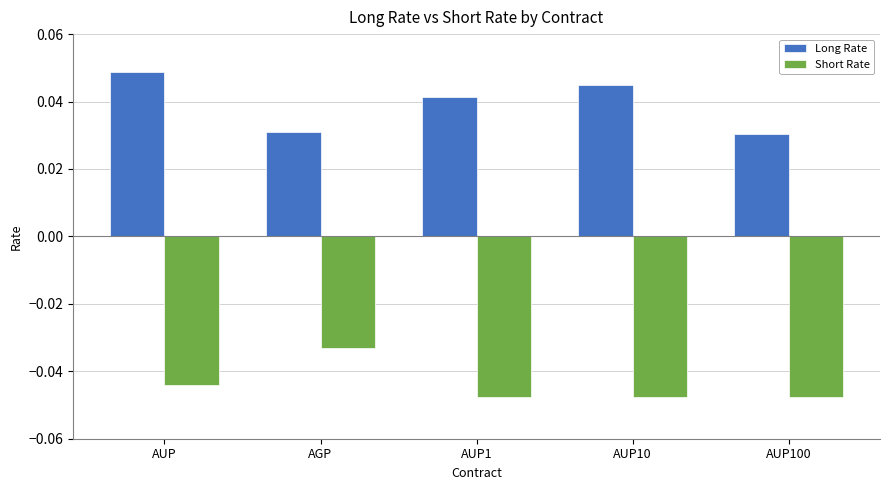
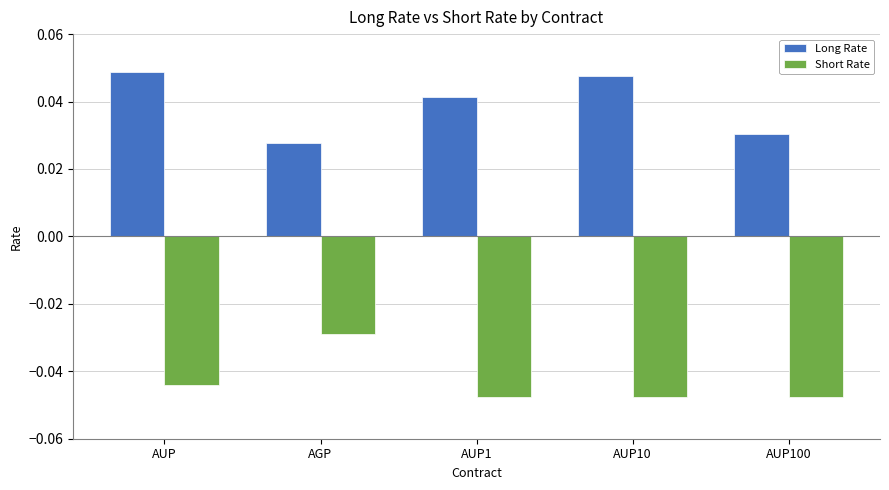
Long Rate, AGP: 0.031 -> 0.028
Short Rate, AGP: -0.033 -> -0.029
Long Rate, AUP10: 0.045 -> 0.048
